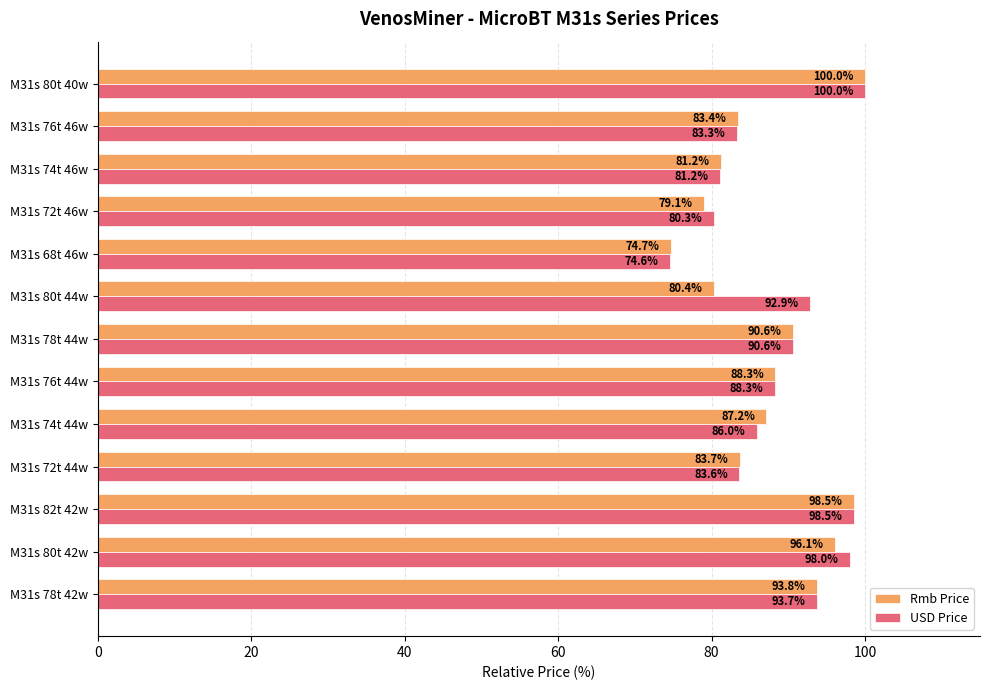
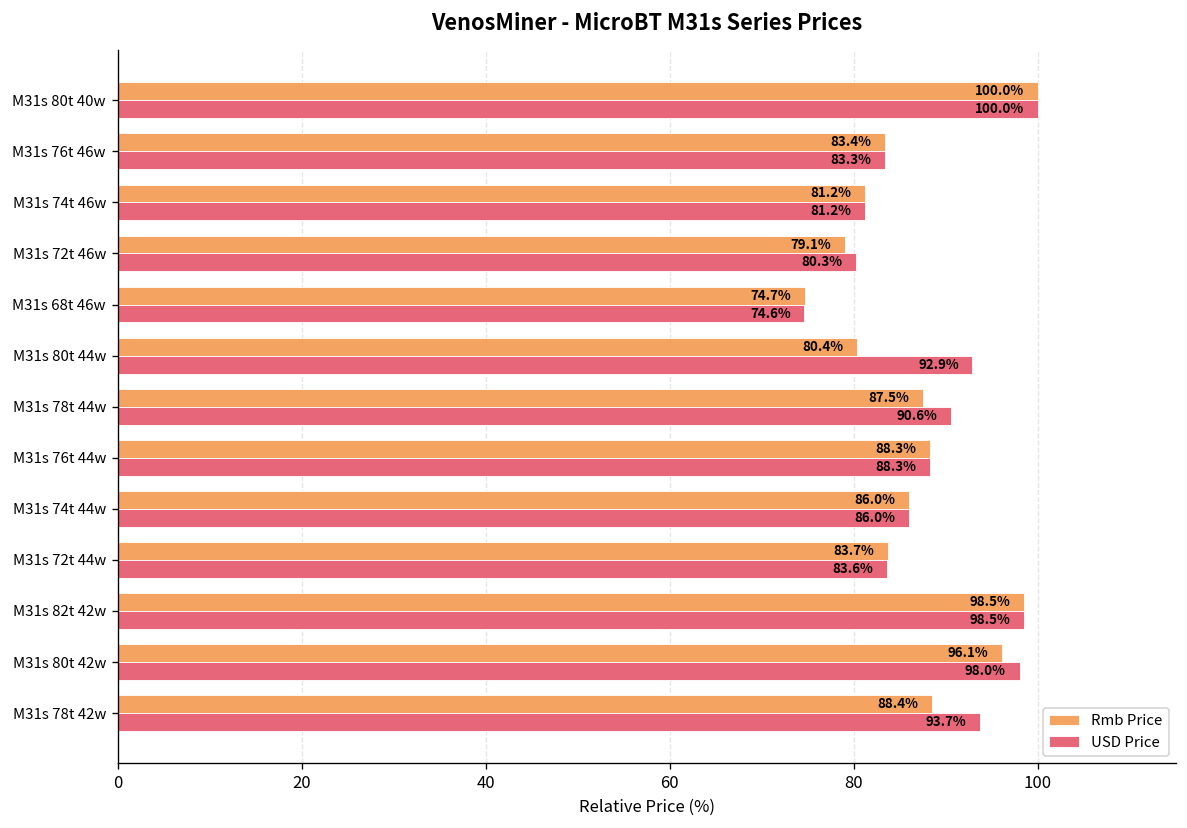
Rmb Price, M31s 78t 44w: 90.6% -> 87.5%
Rmb Price, M31s 74t 44w: 87.2% -> 86.0%
Rmb Price, M31s 78t 42w: 93.8% -> 88.4%
